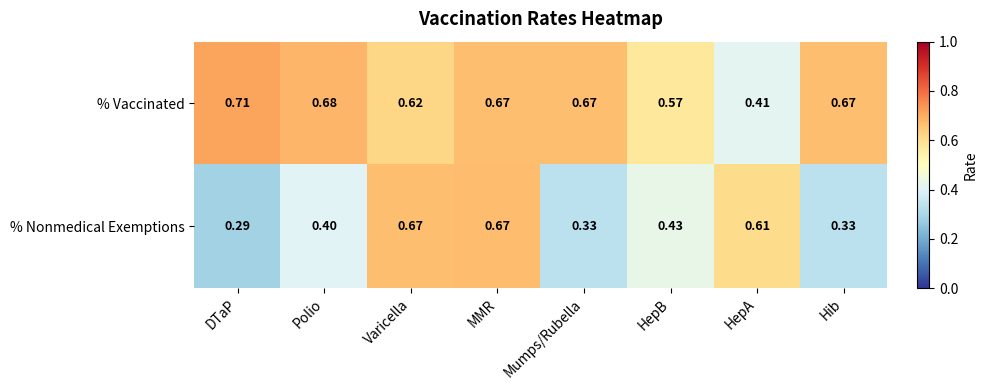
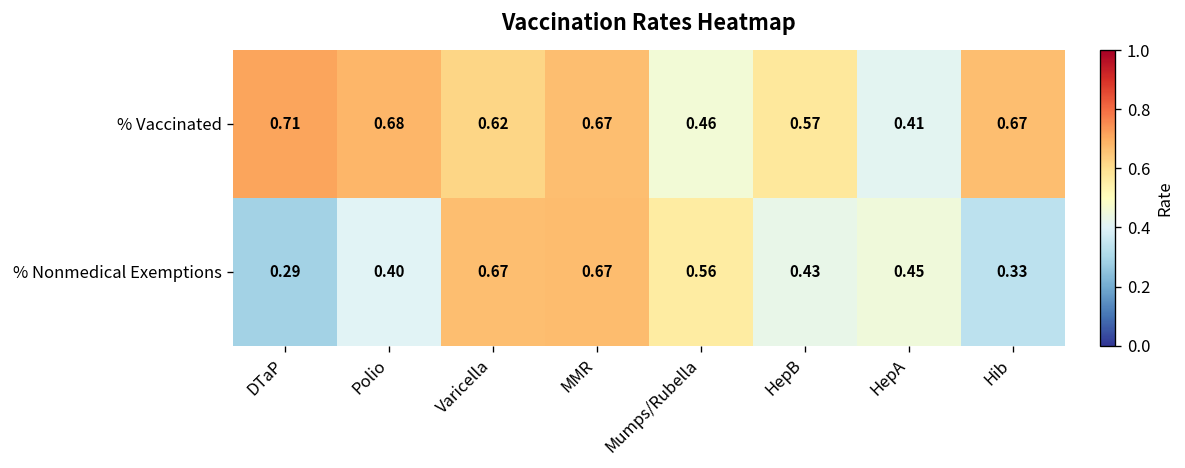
% Vaccinated, Mumps/Rubella: 0.67 -> 0.46
% Nonmedical Exemptions, Mumps/Rubella: 0.33 -> 0.56
% Nonmedical Exemptions, HepA: 0.61 -> 0.45
